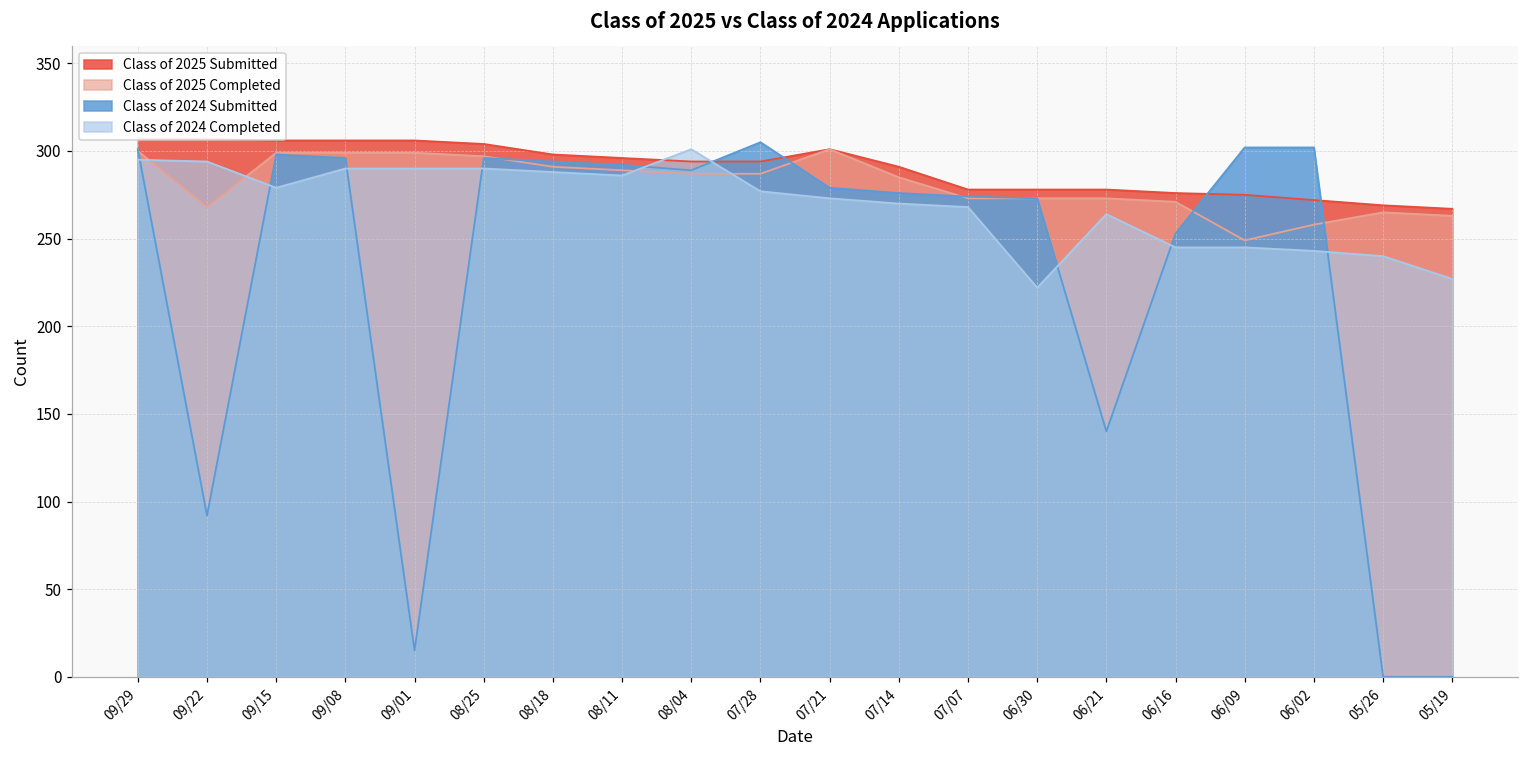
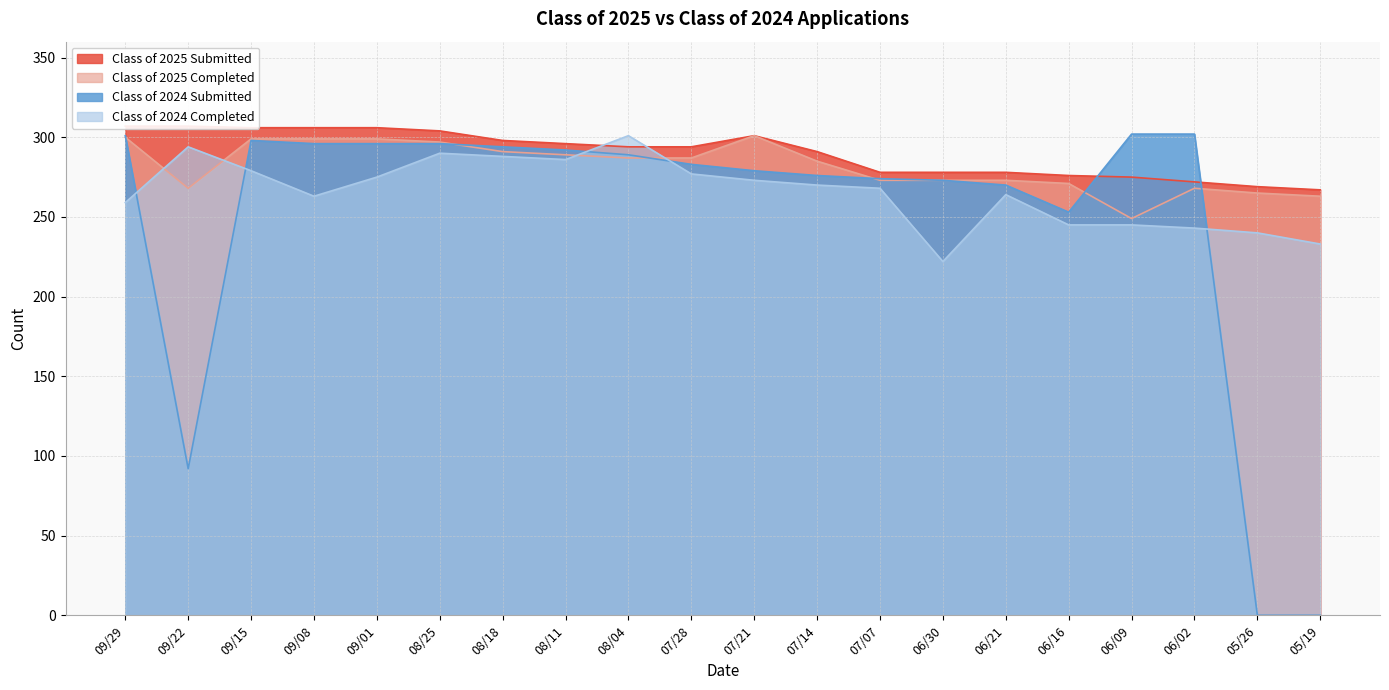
Class of 2024 Completed, 09/29: 295 -> 259
Class of 2024 Completed, 09/08: 290 -> 263
Class of 2024 Submitted, 09/01: 15 -> 296
Class of 2024 Completed, 09/01: 290 -> 275
Class of 2024 Submitted, 07/28: 305 -> 283
Class of 2024 Submitted, 06/21: 140 -> 270
Class of 2025 Completed, 06/02: 258 -> 268
Class of 2024 Completed, 05/19: 227 -> 233
